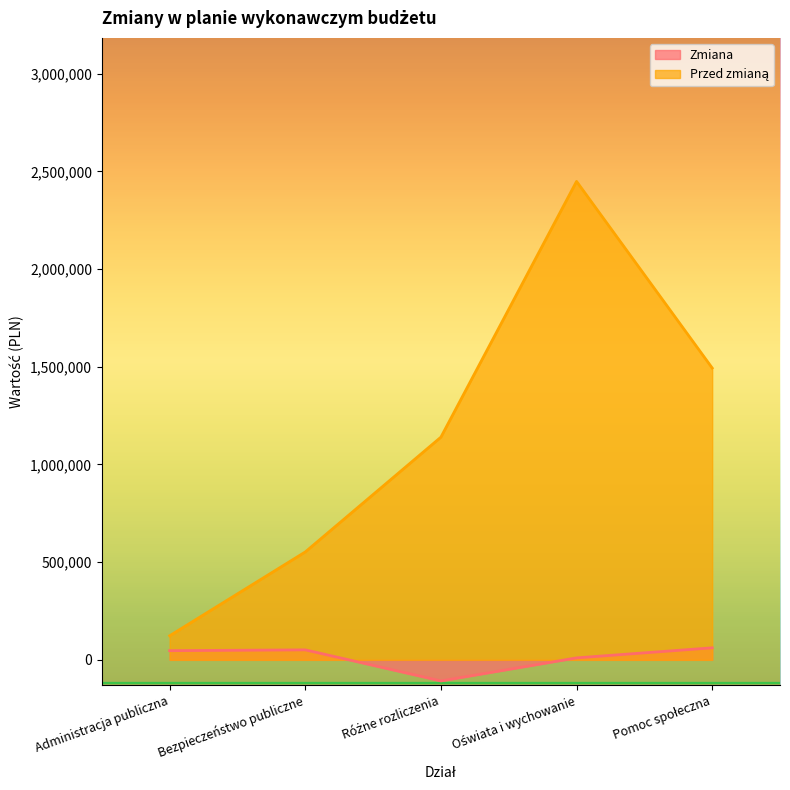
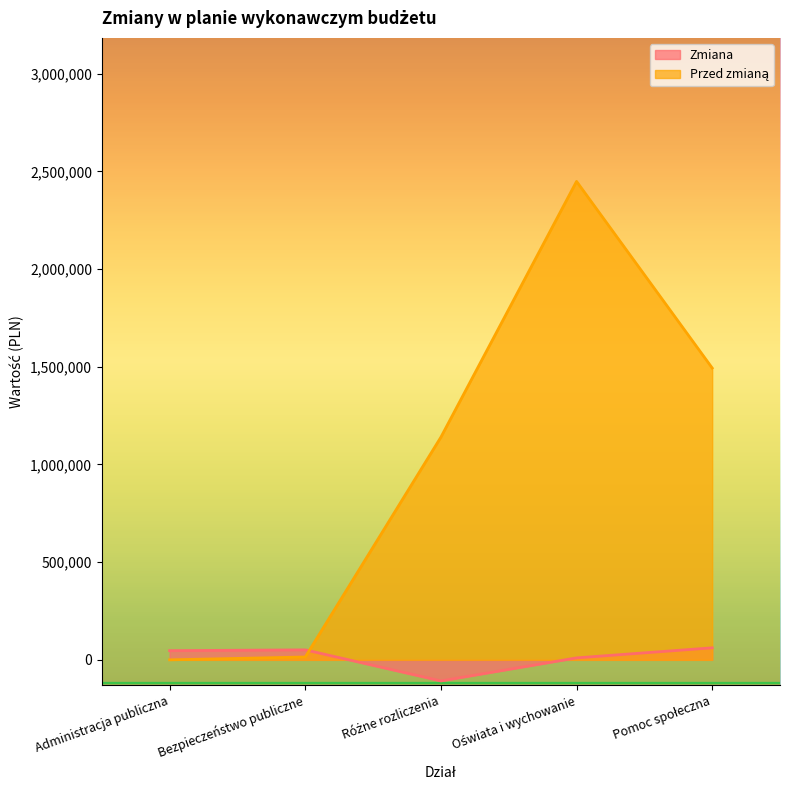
Przed zmianą, Administracja publiczna: 120,000 -> 0
Przed zmianą, Bezpieczeństwo publiczne: 550,000 -> 10,000
